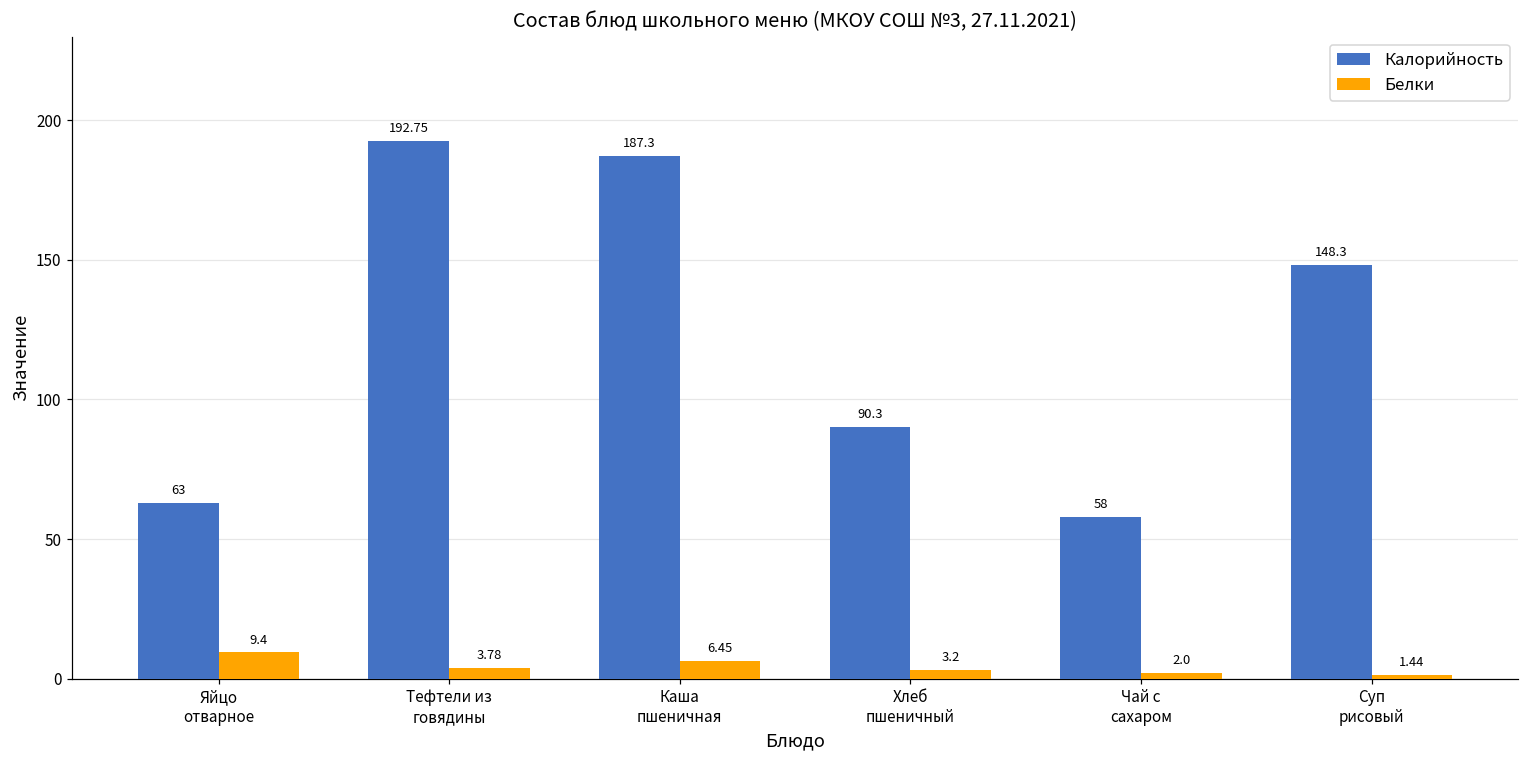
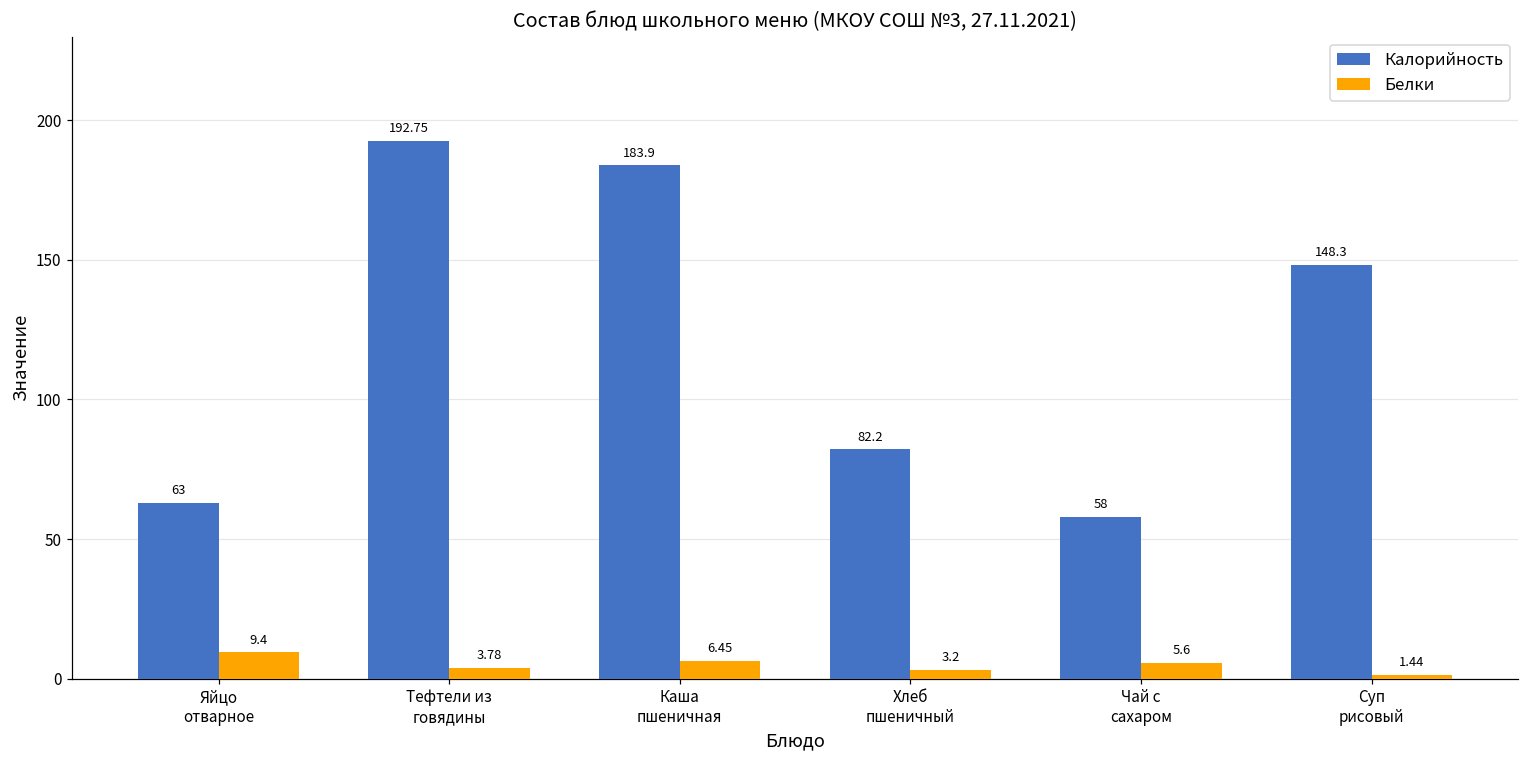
Калорийность, Каша пшеничная: 187.3 -> 183.9
Калорийность, Хлеб пшеничный: 90.3 -> 82.2
Белки, Чай с сахаром: 2.0 -> 5.6
